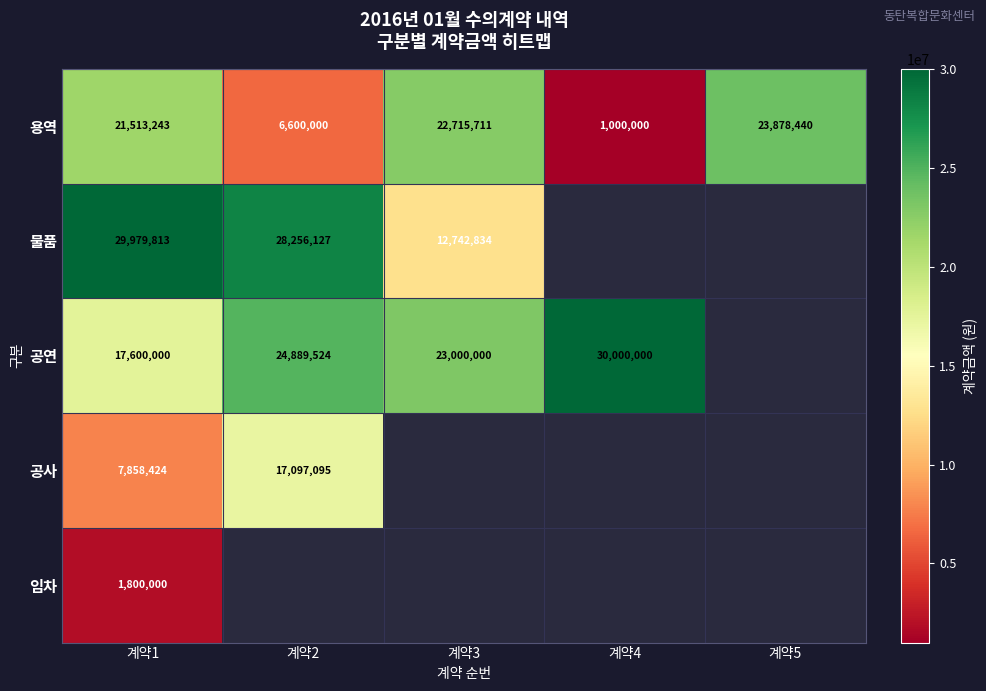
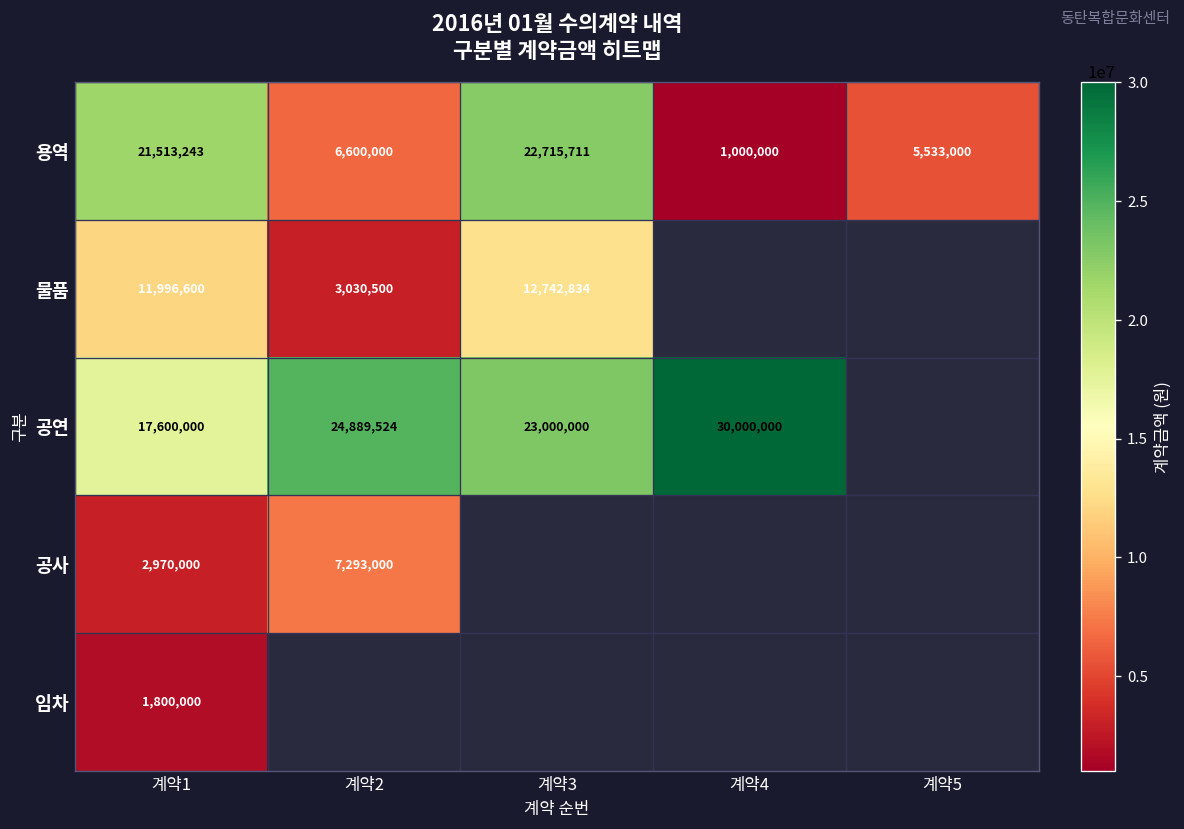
용역, 계약5: 23,878,440 -> 5,533,000
물품, 계약1: 29,979,813 -> 11,996,600
물품, 계약2: 28,256,127 -> 3,030,500
공사, 계약1: 7,858,424 -> 2,970,000
공사, 계약2: 17,097,095 -> 7,293,000
